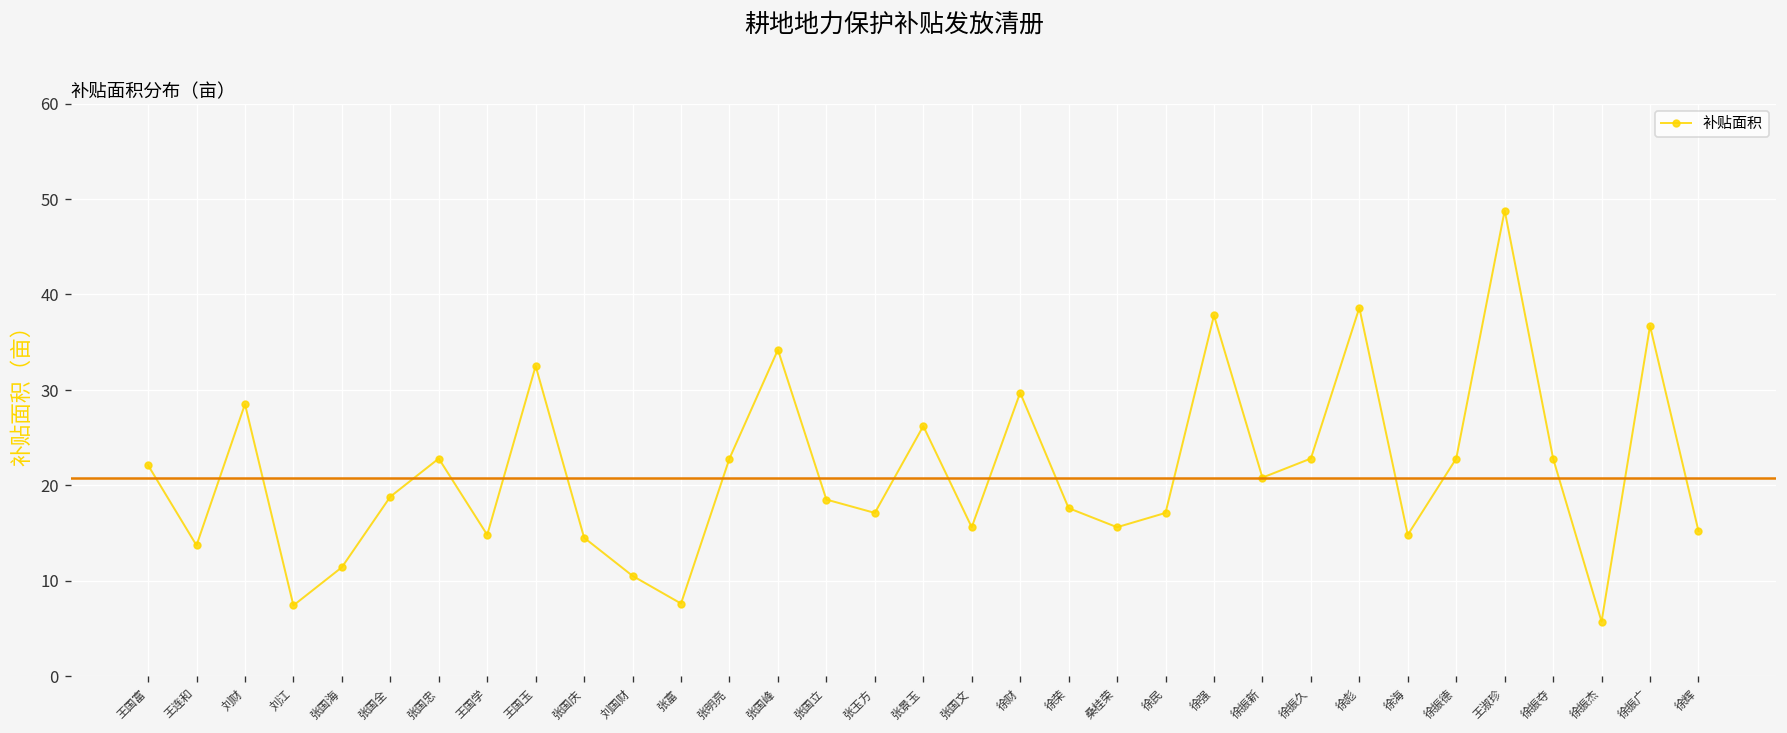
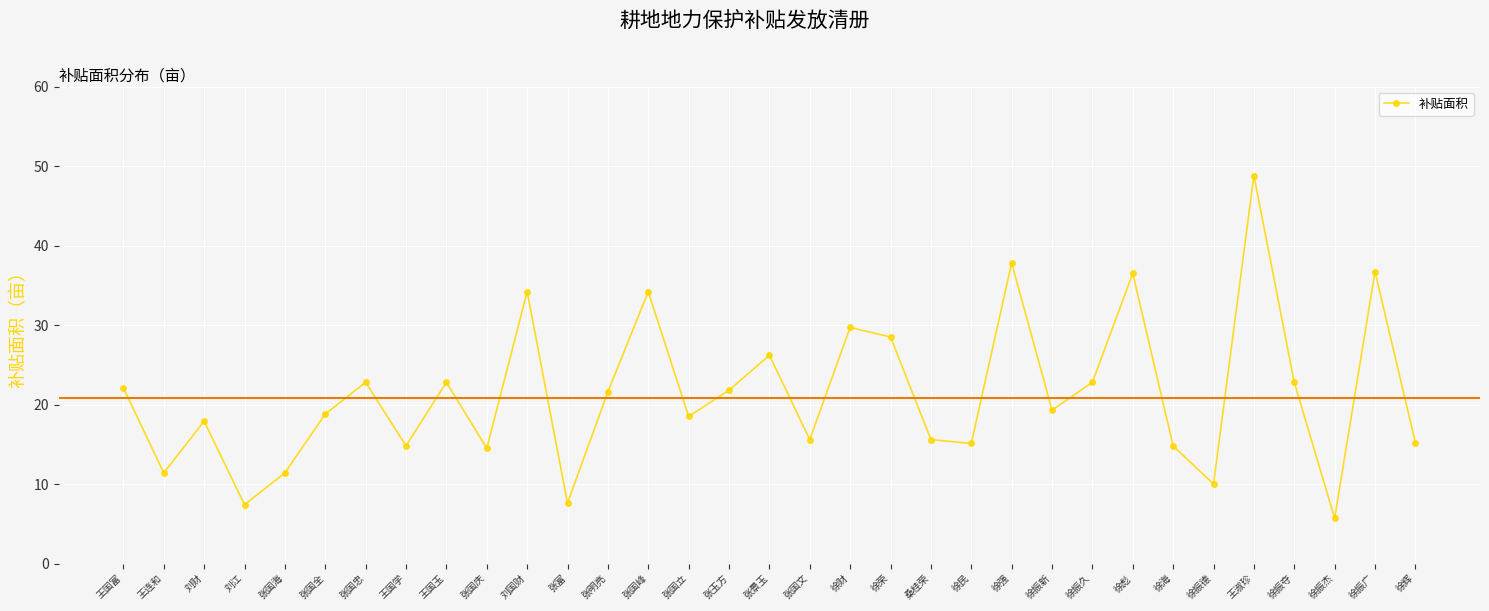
王连和: 14 -> 11
刘财: 29 -> 18
王国玉: 33 -> 23
刘国财: 11 -> 34
张明亮: 23 -> 22
张玉方: 17 -> 22
徐荣: 18 -> 29
徐民: 17 -> 15
徐振新: 21 -> 19
徐彪: 39 -> 37
徐振德: 23 -> 10
